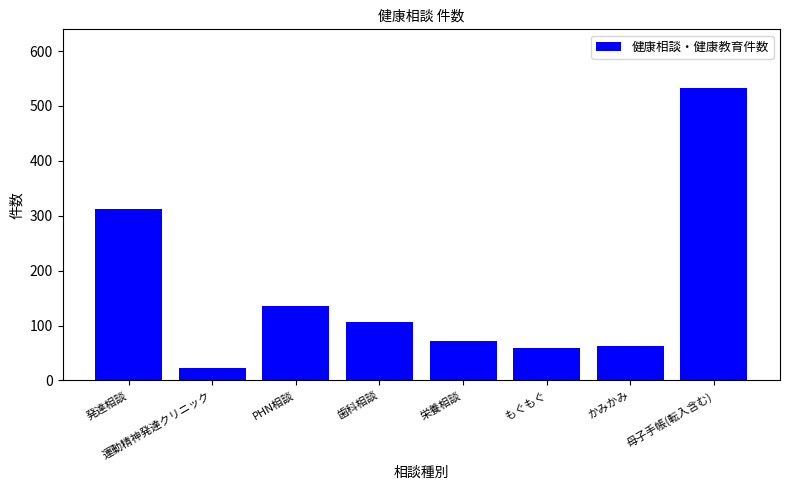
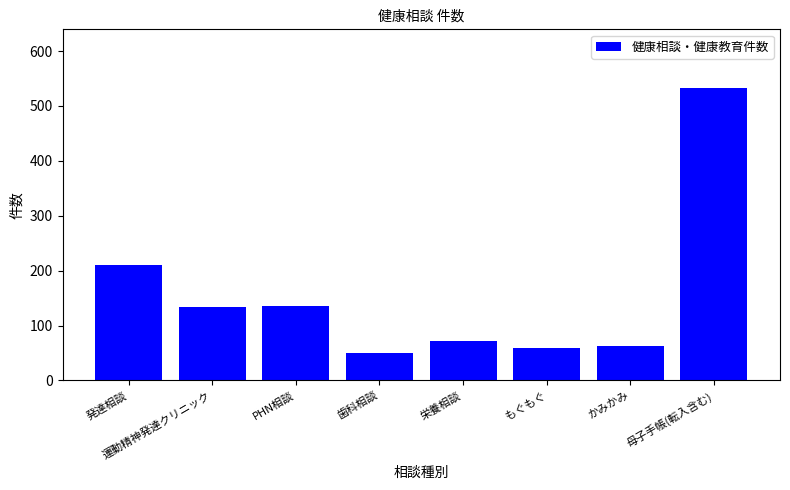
発達相談: 310 -> 210
運動精神発達クリニック: 20 -> 130
歯科相談: 110 -> 50
